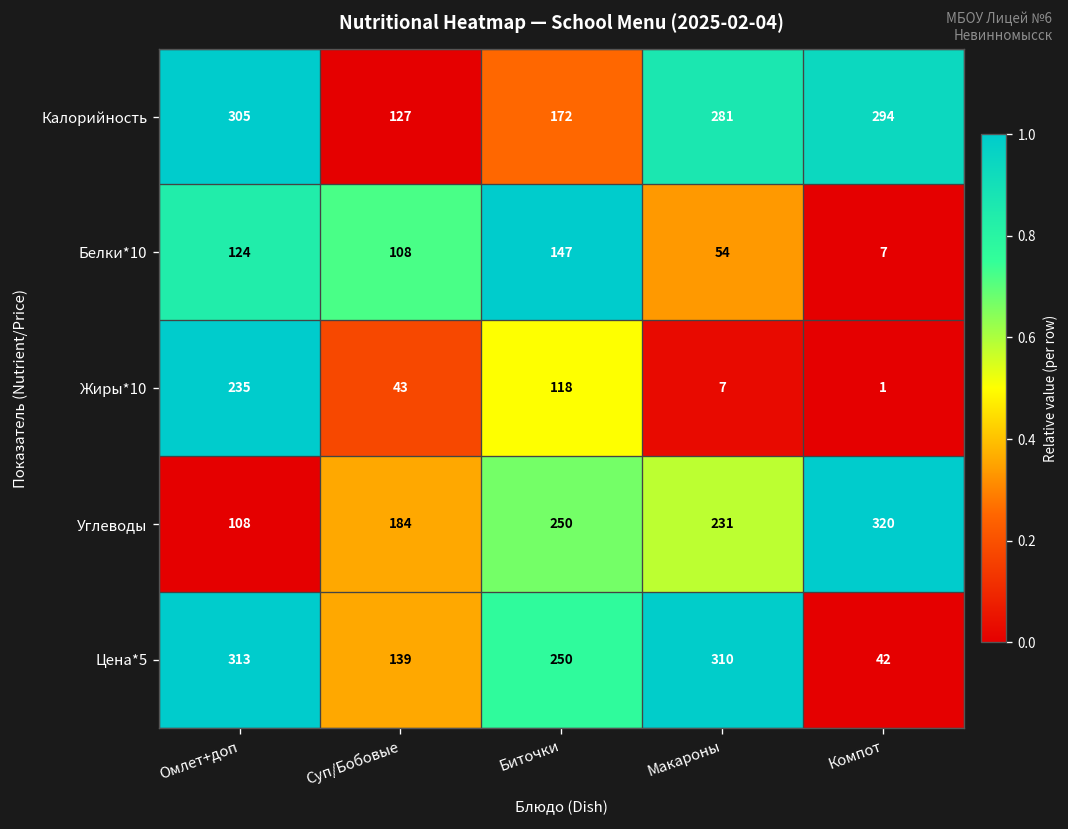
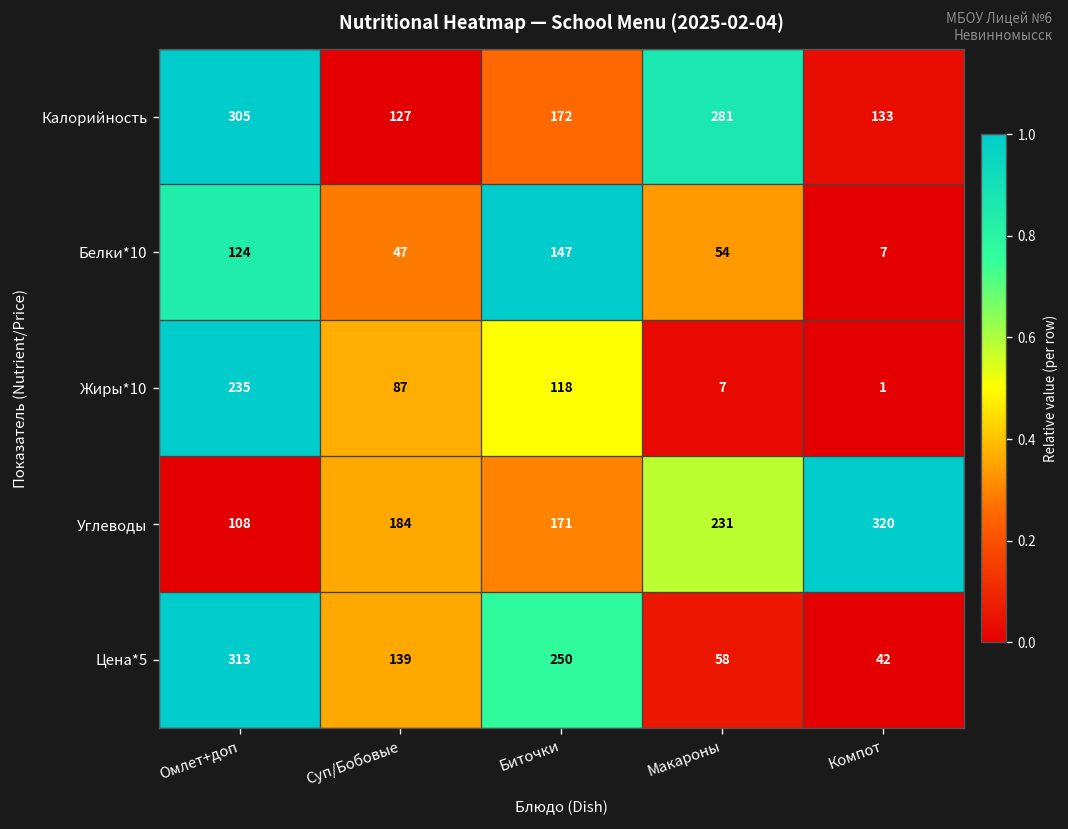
Калорийность, Компот: 294 -> 133
Белки*10, Суп/Бобовые: 108 -> 47
Жиры*10, Суп/Бобовые: 43 -> 87
Углеводы, Биточки: 250 -> 171
Цена*5, Макароны: 310 -> 58
